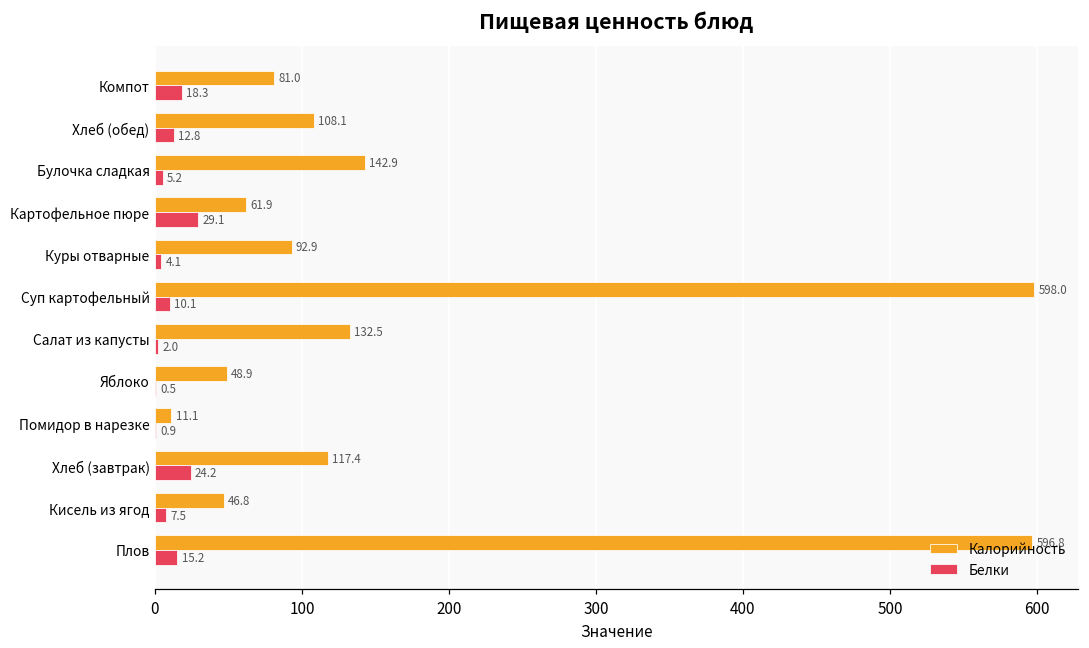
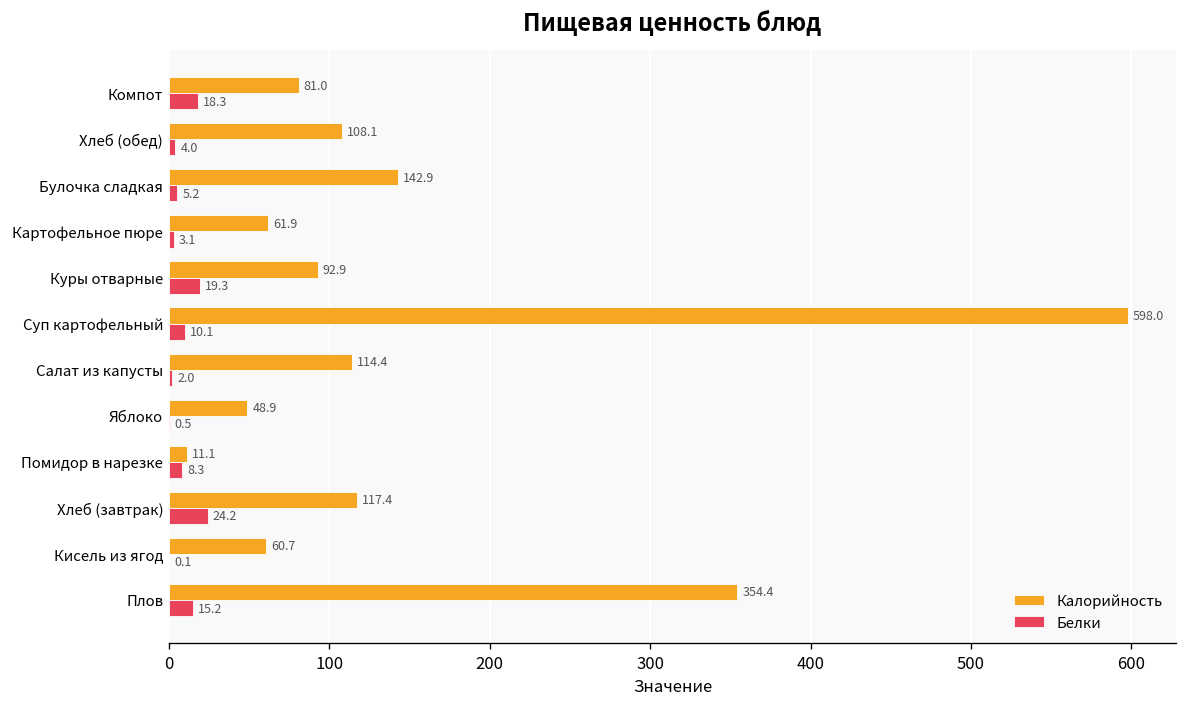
Белки, Хлеб (обед): 12.8 -> 4.0
Белки, Картофельное пюре: 29.1 -> 3.1
Белки, Куры отварные: 4.1 -> 19.3
Калорийность, Салат из капусты: 132.5 -> 114.4
Белки, Помидор в нарезке: 0.9 -> 8.3
Калорийность, Кисель из ягод: 46.8 -> 60.7
Белки, Кисель из ягод: 7.5 -> 0.1
Калорийность, Плов: 596.8 -> 354.4
